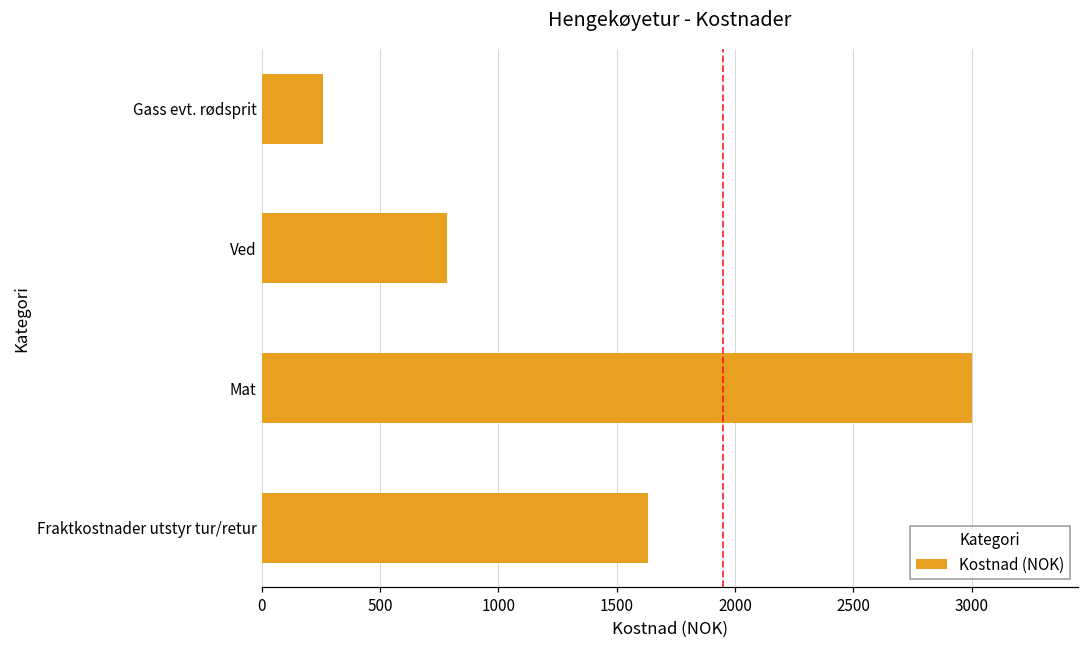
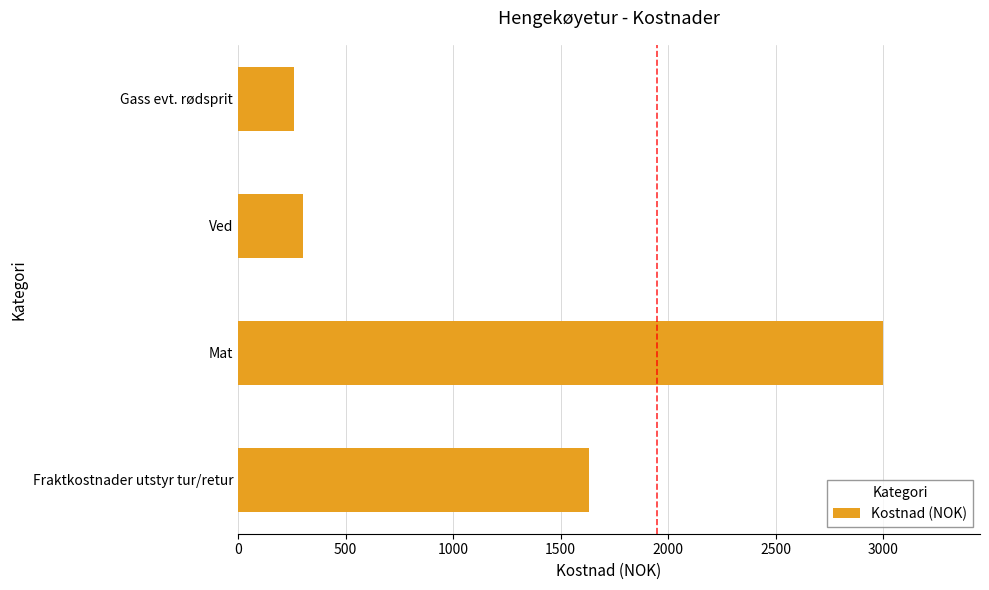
Ved: 780 -> 300
